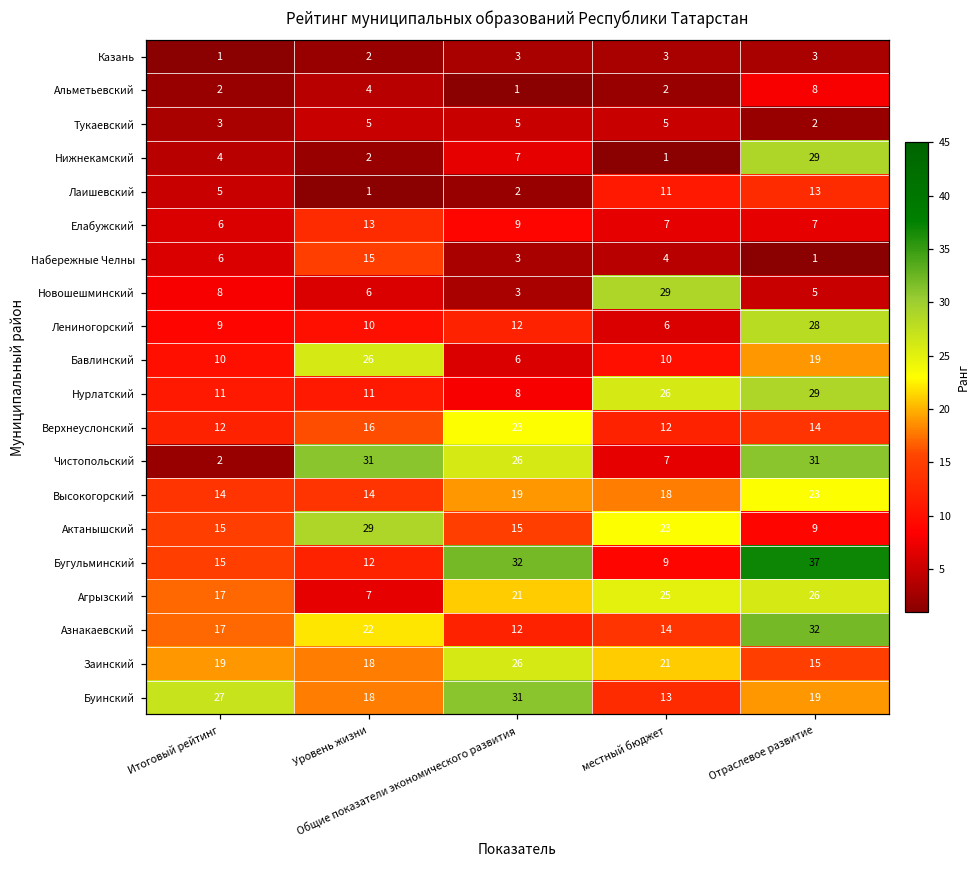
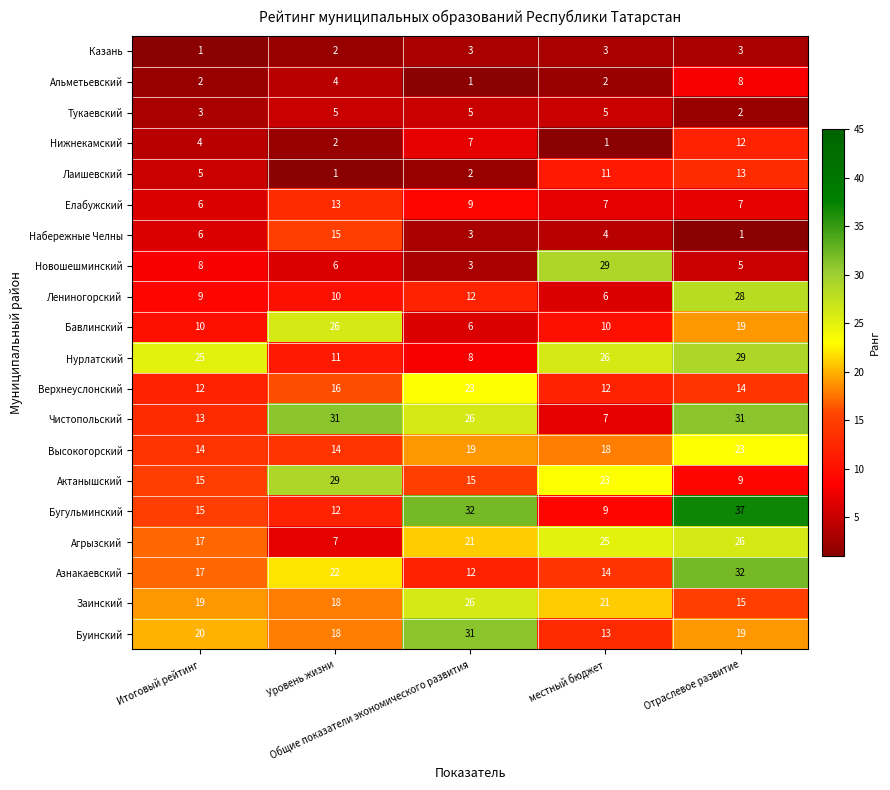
Нижнекамский, Отраслевое развитие: 29 -> 12
Нурлатский, Итоговый рейтинг: 11 -> 25
Чистопольский, Итоговый рейтинг: 2 -> 13
Буинский, Итоговый рейтинг: 27 -> 20
